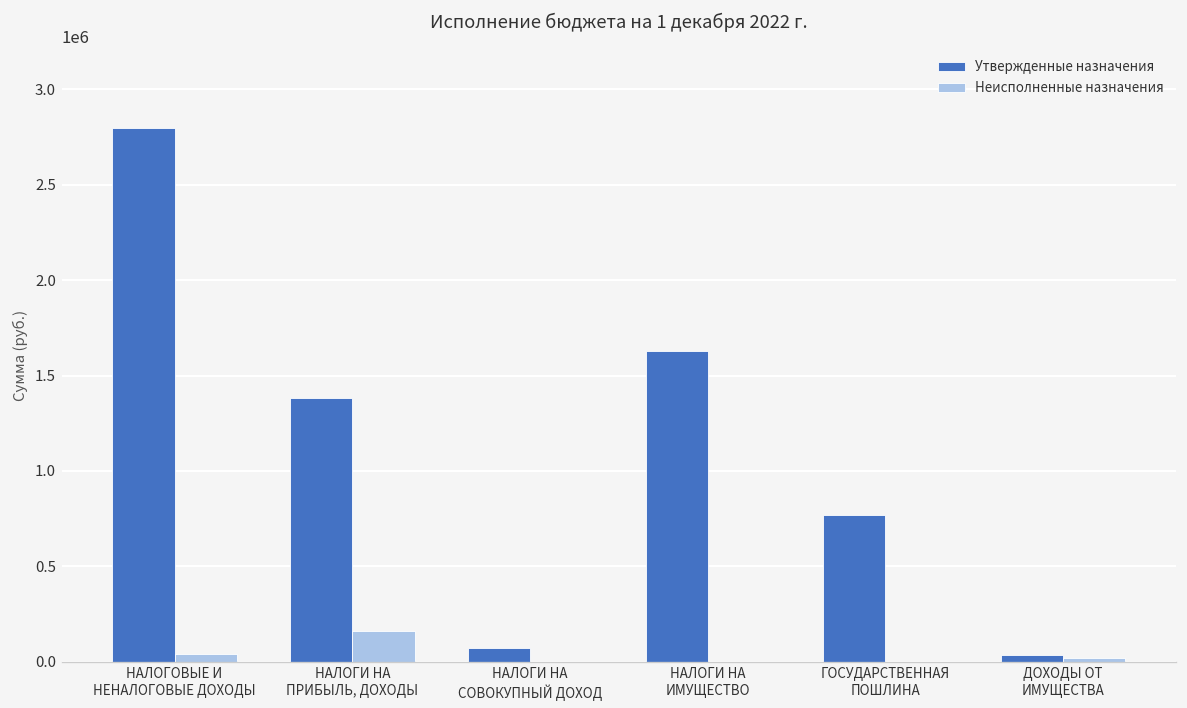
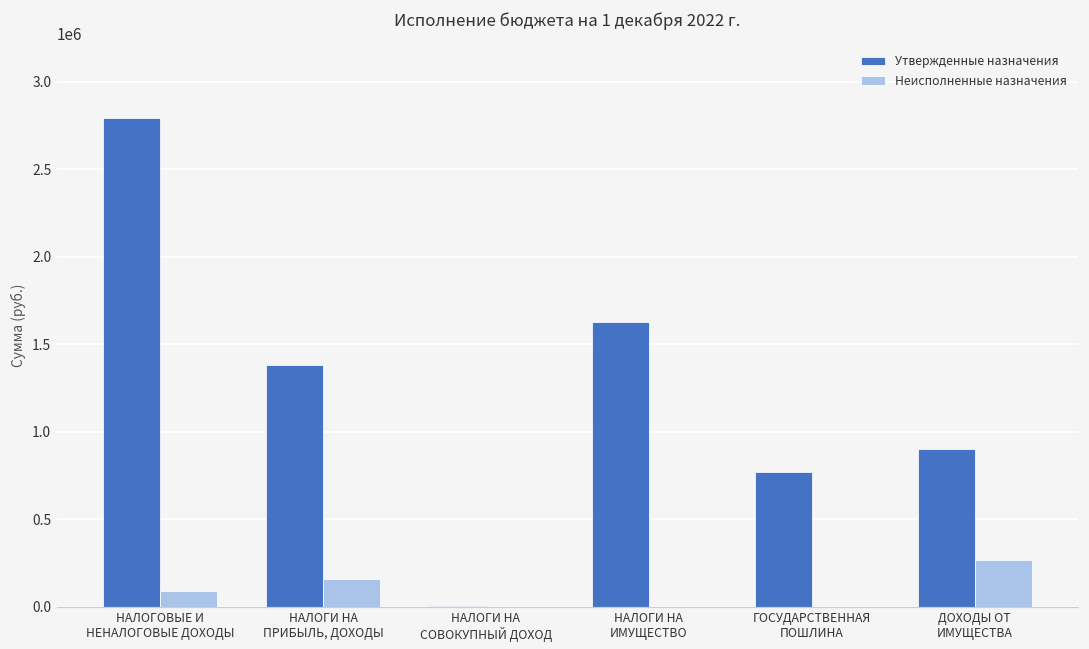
Неисполненные назначения, НАЛОГОВЫЕ И НЕНАЛОГОВЫЕ ДОХОДЫ: 40000 -> 90000
Утвержденные назначения, НАЛОГИ НА СОВОКУПНЫЙ ДОХОД: 70000 -> 0
Утвержденные назначения, ДОХОДЫ ОТ ИМУЩЕСТВА: 30000 -> 900000
Неисполненные назначения, ДОХОДЫ ОТ ИМУЩЕСТВА: 20000 -> 270000
